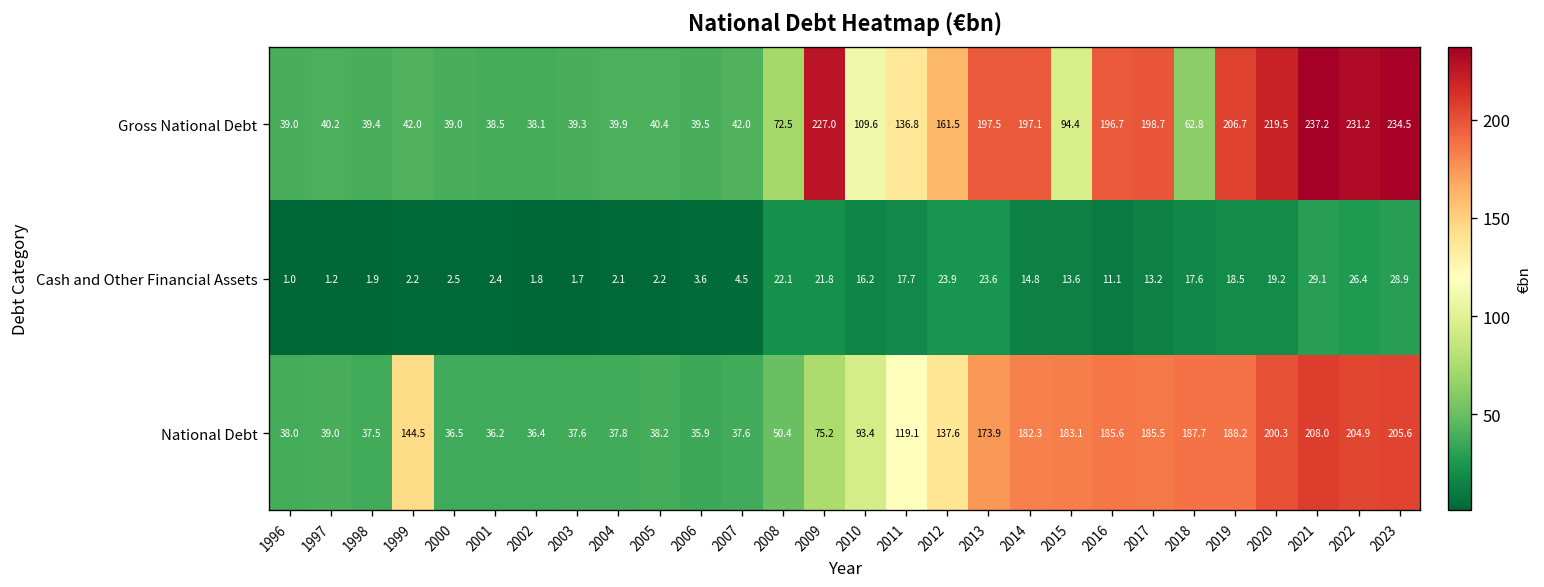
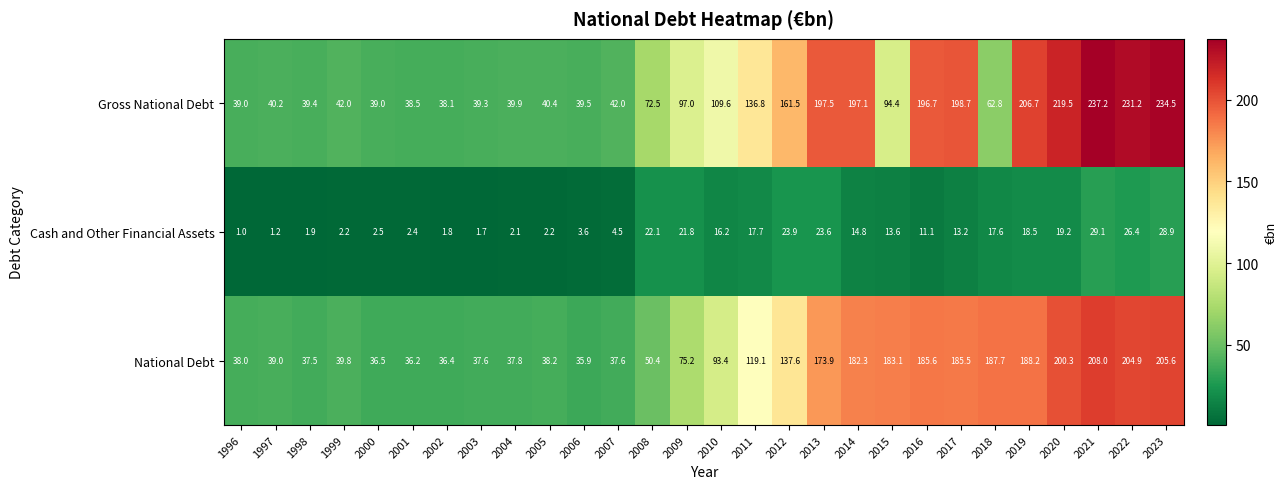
Gross National Debt, 2009: 227.0 -> 97.0
National Debt, 1999: 144.5 -> 39.8
